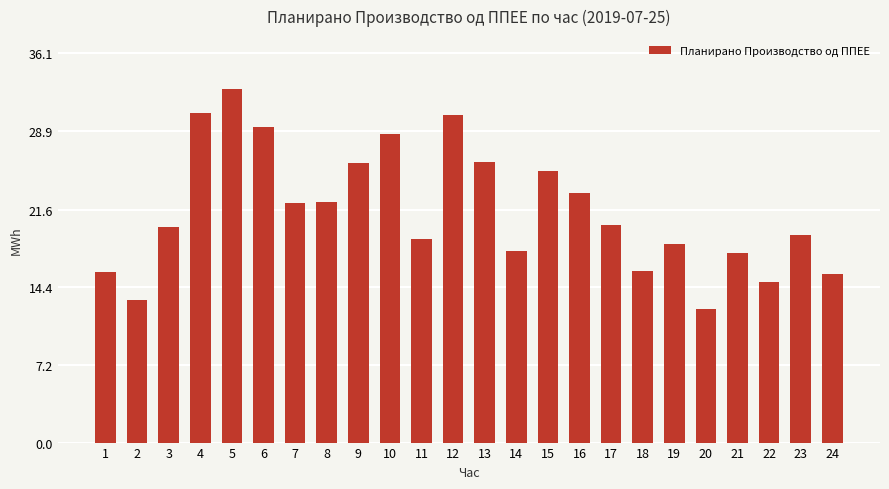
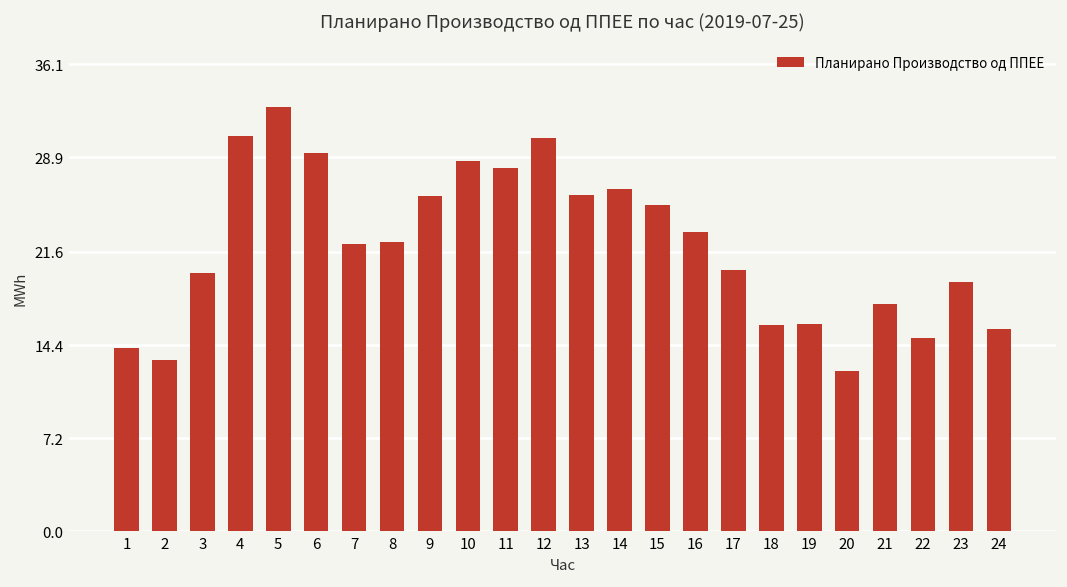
1: 15.8 -> 14.2
11: 18.9 -> 28.1
14: 17.8 -> 26.5
19: 18.4 -> 16.0
